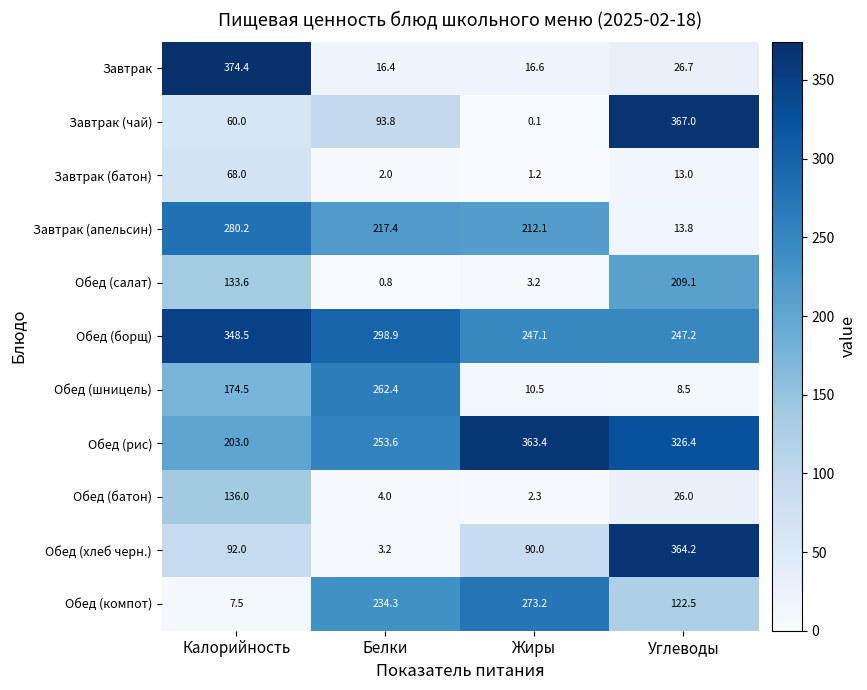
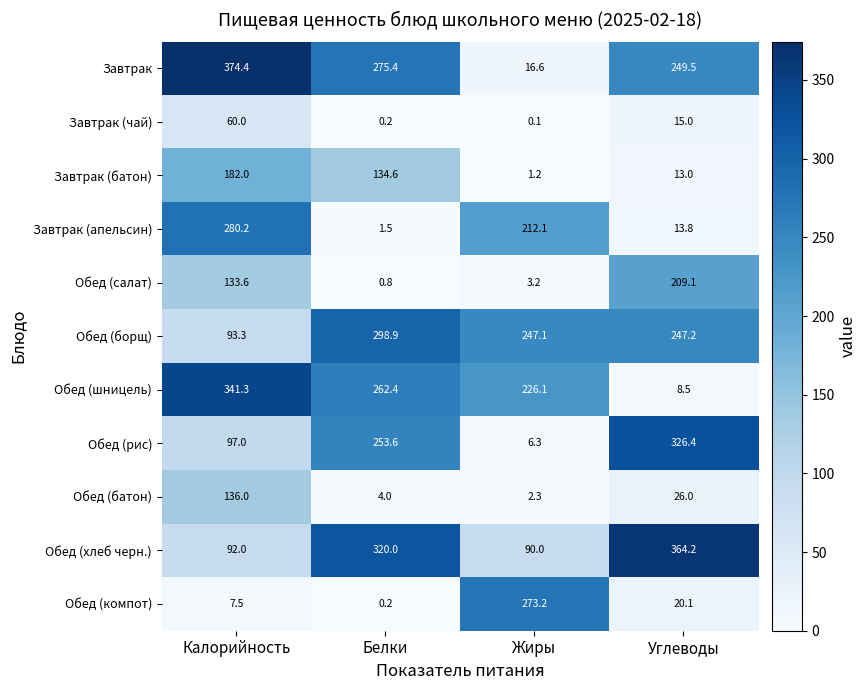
Завтрак, Белки: 16.4 -> 275.4
Завтрак, Углеводы: 26.7 -> 249.5
Завтрак (чай), Белки: 93.8 -> 0.2
Завтрак (чай), Углеводы: 367.0 -> 15.0
Завтрак (батон), Калорийность: 68.0 -> 182.0
Завтрак (батон), Белки: 2.0 -> 134.6
Завтрак (апельсин), Белки: 217.4 -> 1.5
Обед (борщ), Калорийность: 348.5 -> 93.3
Обед (шницель), Калорийность: 174.5 -> 341.3
Обед (шницель), Жиры: 10.5 -> 226.1
Обед (рис), Калорийность: 203.0 -> 97.0
Обед (рис), Жиры: 363.4 -> 6.3
Обед (хлеб черн.), Белки: 3.2 -> 320.0
Обед (компот), Белки: 234.3 -> 0.2
Обед (компот), Углеводы: 122.5 -> 20.1
